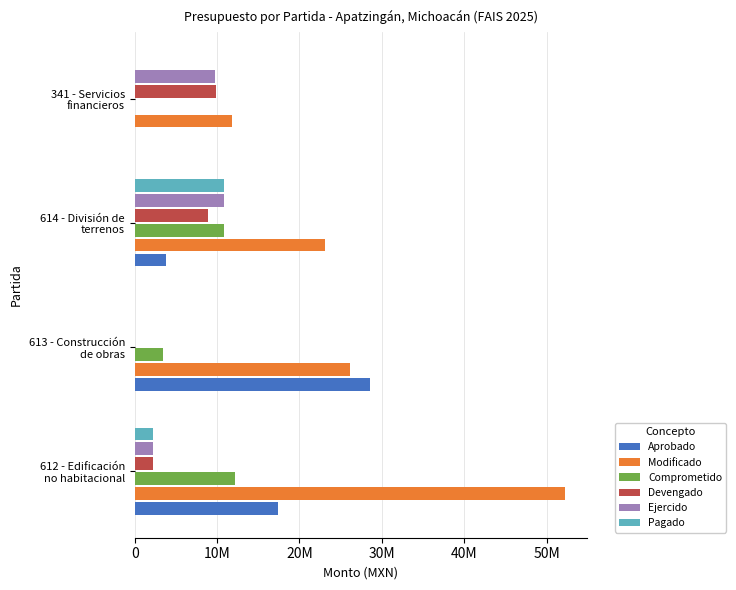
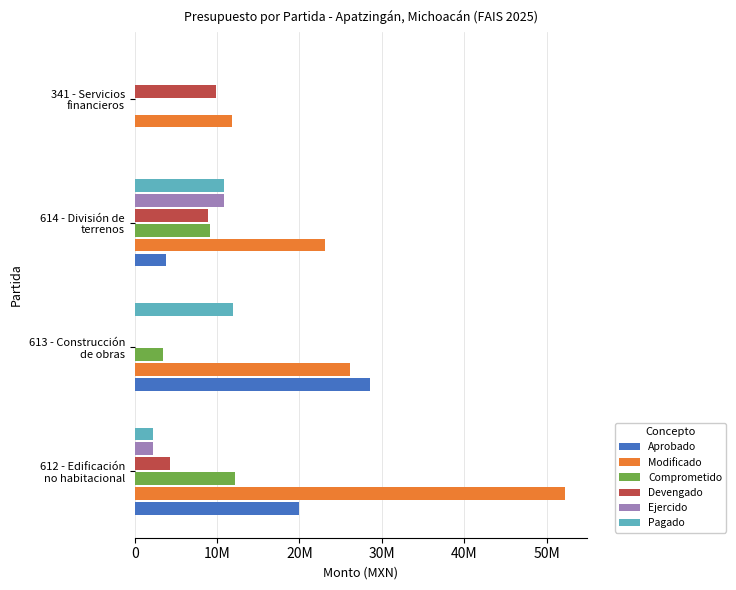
Ejercido, 341 - Servicios financieros: 10000000 -> 0
Comprometido, 614 - División de terrenos: 11000000 -> 9000000
Pagado, 613 - Construcción de obras: 0 -> 12000000
Devengado, 612 - Edificación no habitacional: 2000000 -> 4000000
Aprobado, 612 - Edificación no habitacional: 17000000 -> 20000000
